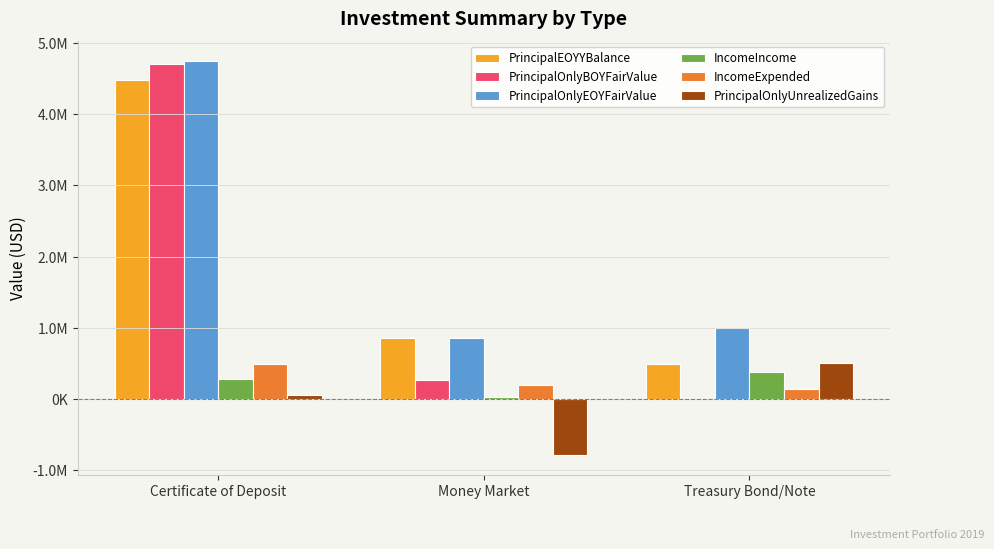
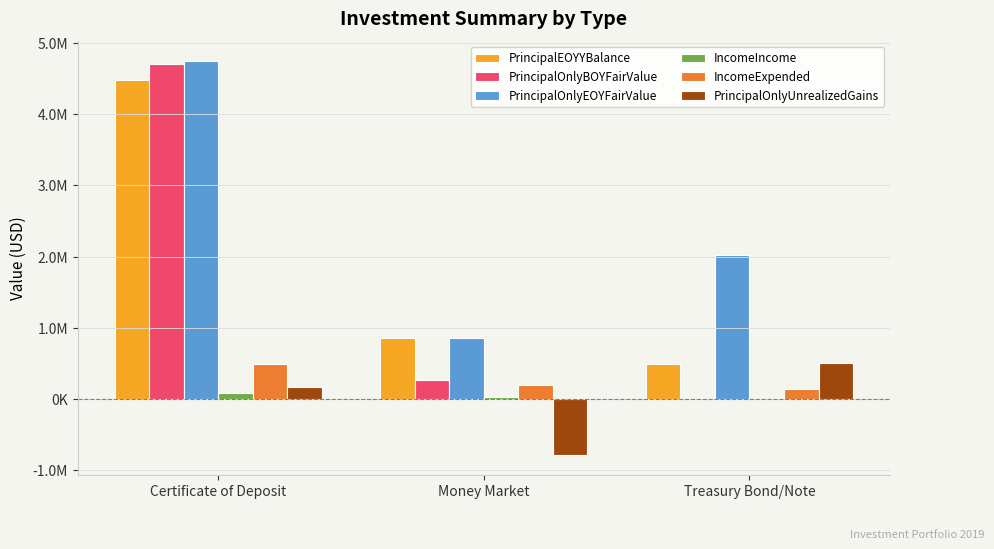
IncomeIncome, Certificate of Deposit: 300000 -> 100000
PrincipalOnlyUnrealizedGains, Certificate of Deposit: 100000 -> 200000
PrincipalOnlyEOYFairValue, Treasury Bond/Note: 1000000 -> 2000000
IncomeIncome, Treasury Bond/Note: 400000 -> 0
